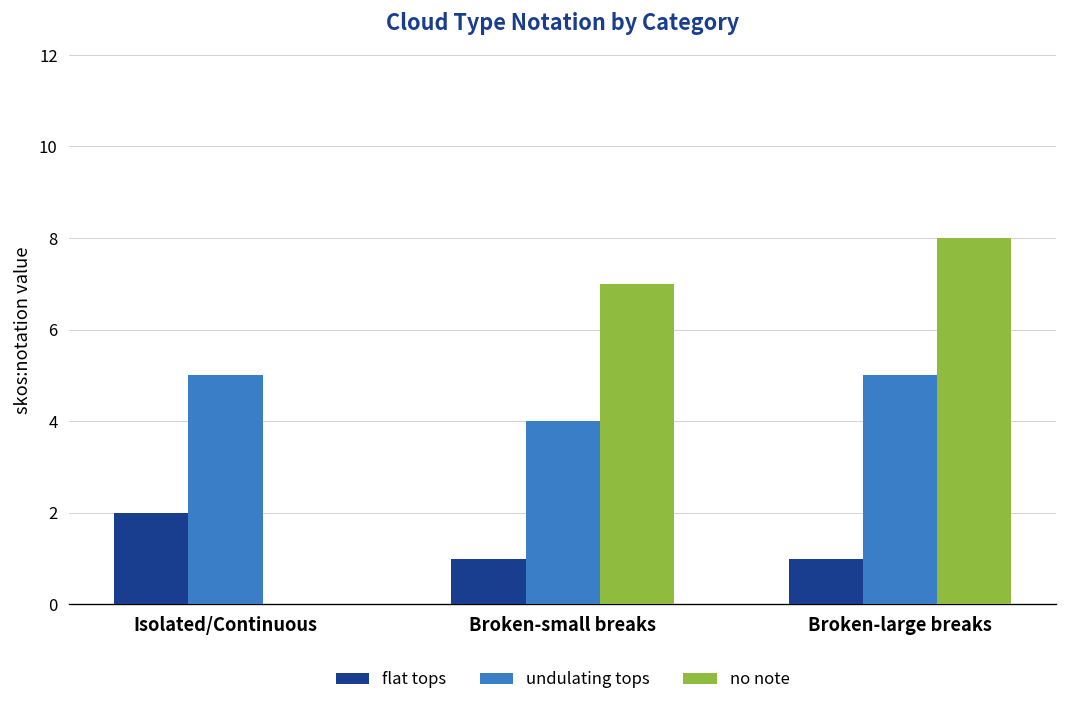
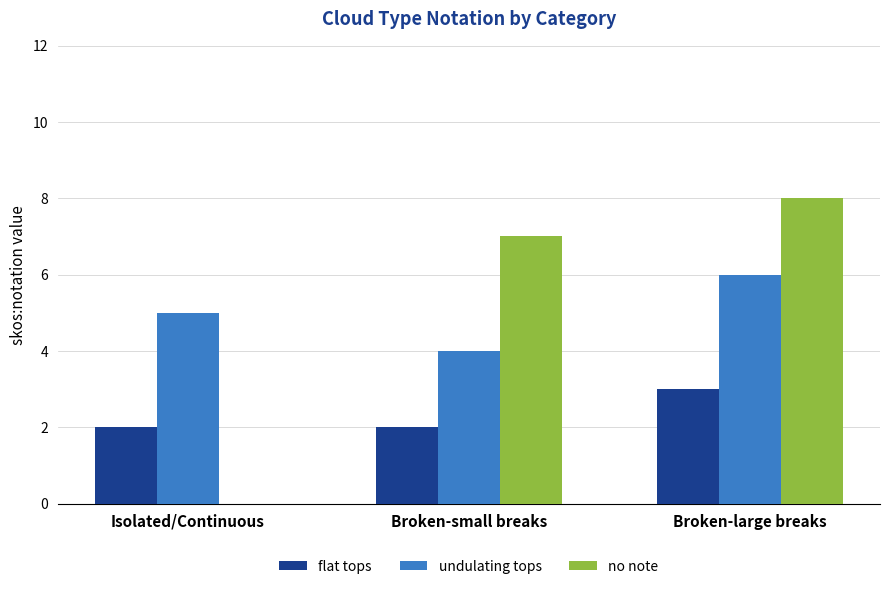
flat tops, Broken-small breaks: 1 -> 2
flat tops, Broken-large breaks: 1 -> 3
undulating tops, Broken-large breaks: 5 -> 6
